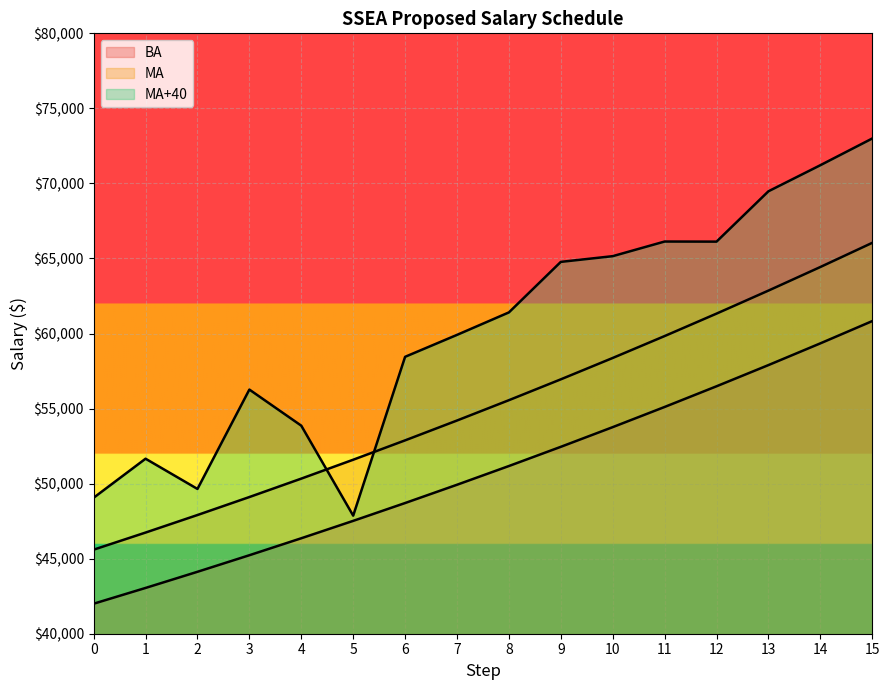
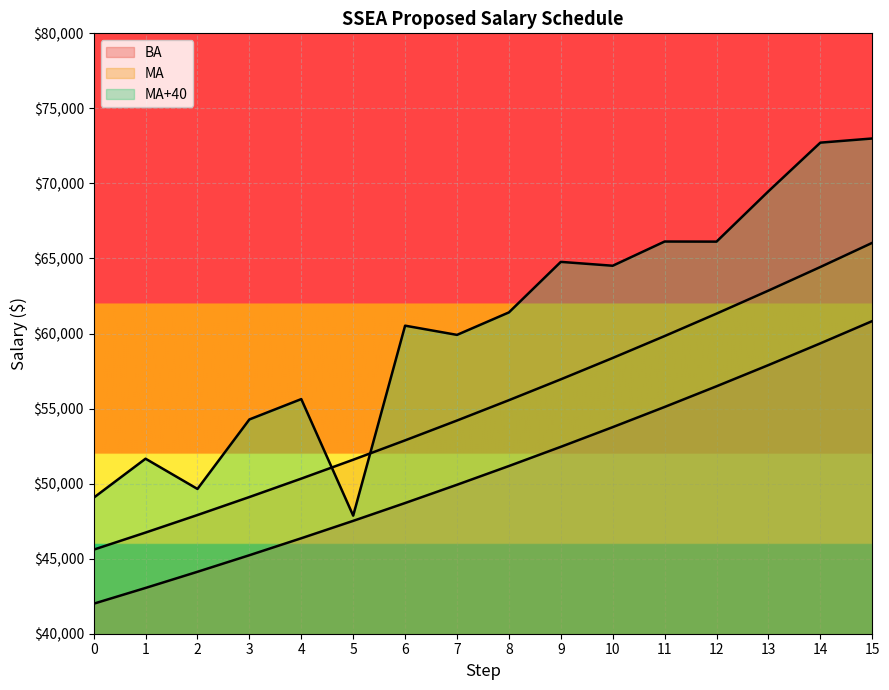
MA+40, 3: $56,300 -> $54,300
MA+40, 4: $53,900 -> $55,600
MA+40, 6: $58,400 -> $60,500
MA+40, 10: $65,200 -> $64,500
MA+40, 14: $71,200 -> $72,700
